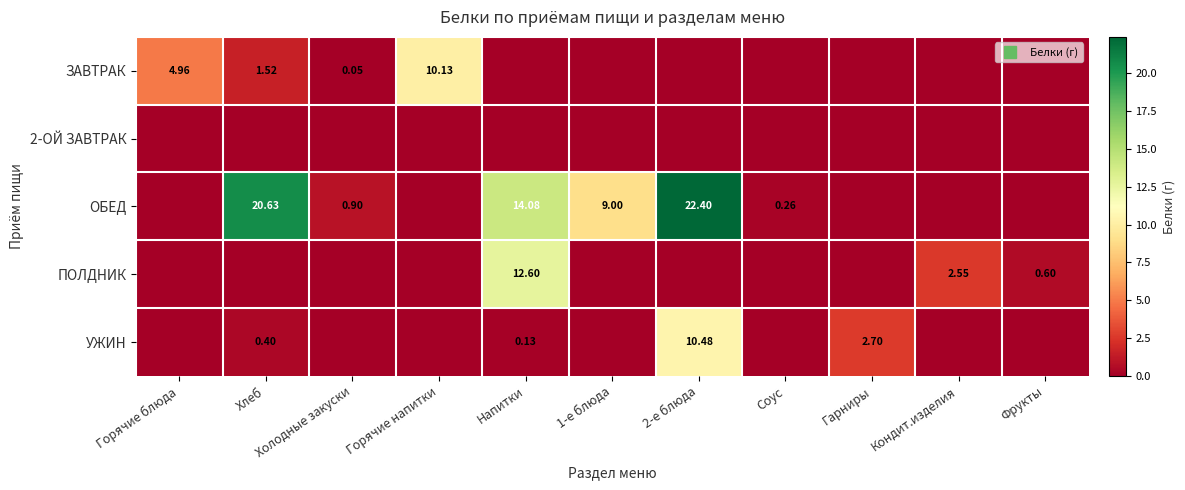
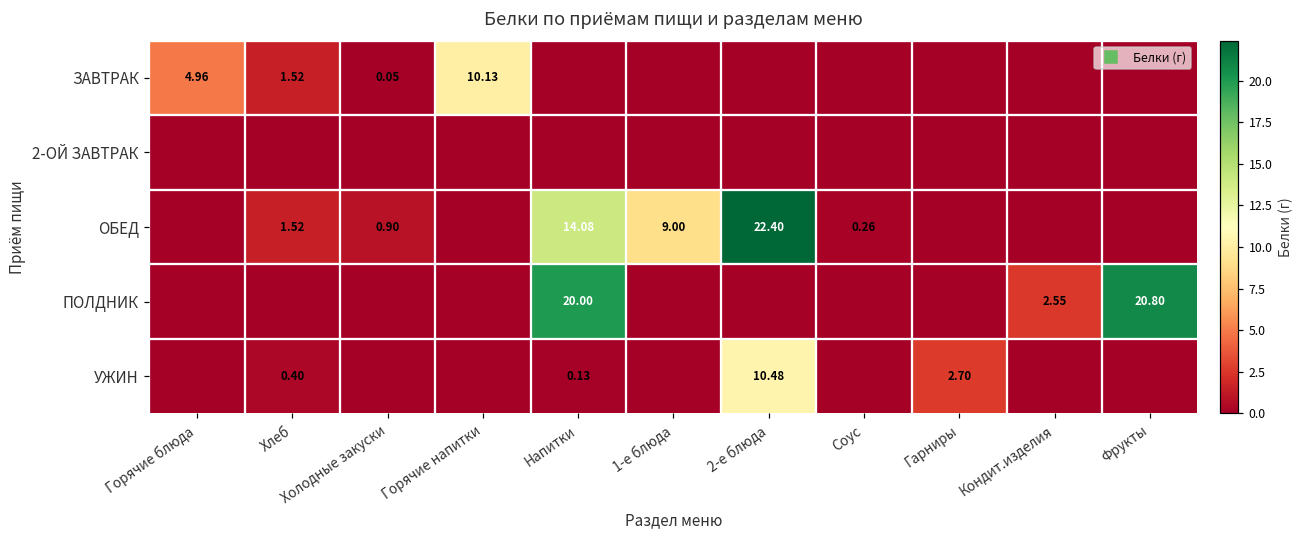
ОБЕД, Хлеб: 20.63 -> 1.52
ПОЛДНИК, Напитки: 12.60 -> 20.00
ПОЛДНИК, Фрукты: 0.60 -> 20.80
